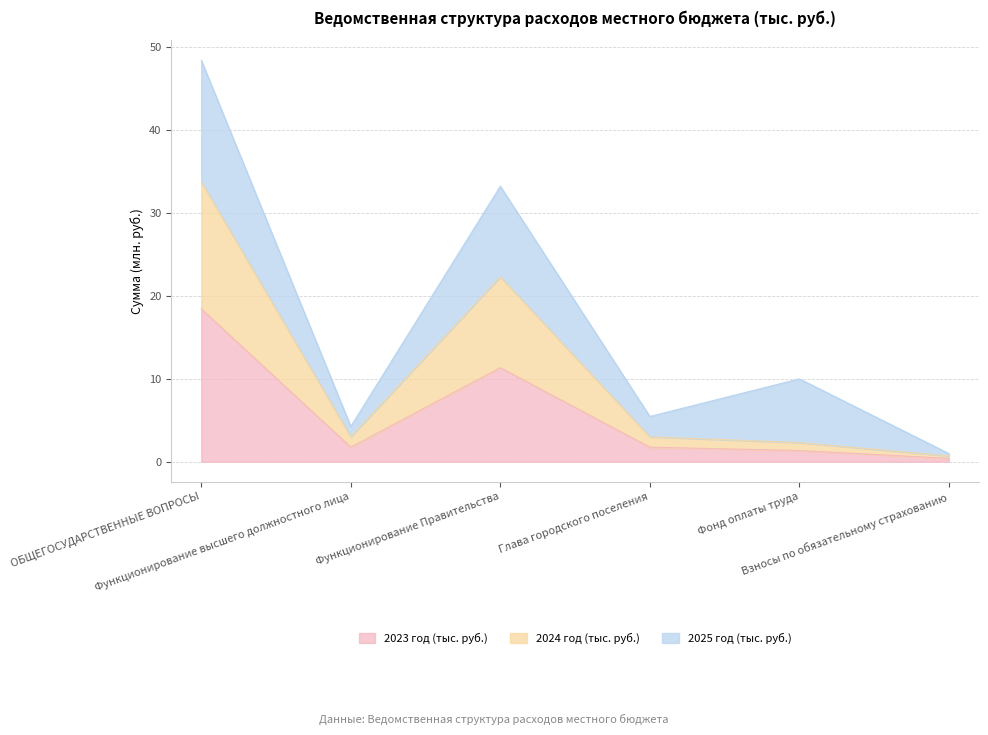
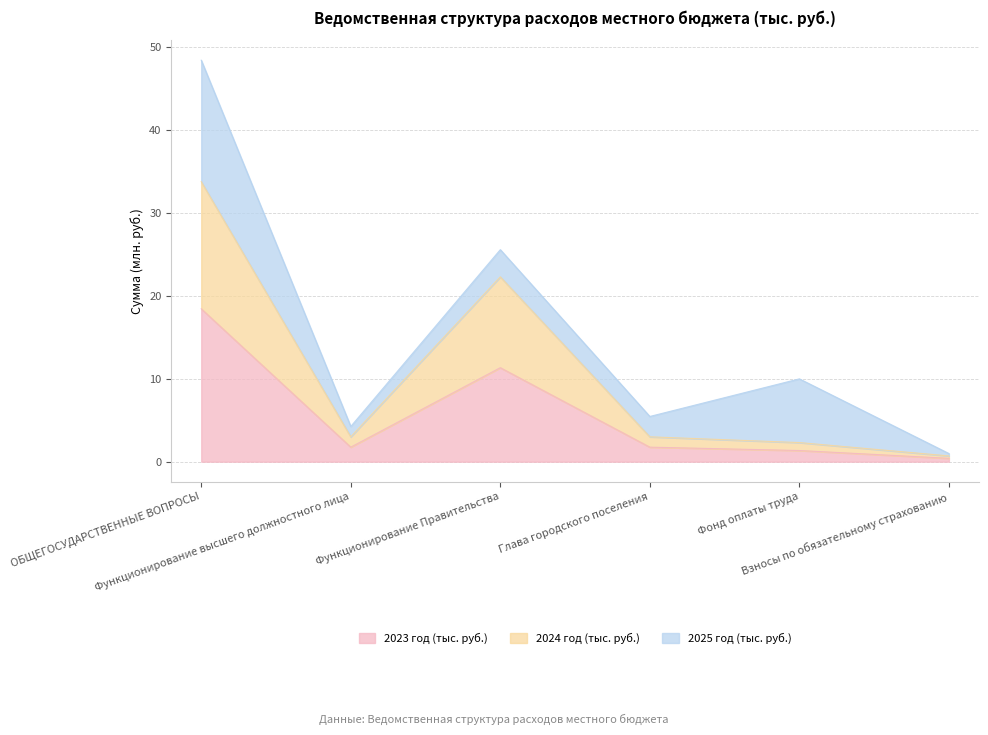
2025 год (тыс. руб.), Функционирование Правительства: 11 -> 3
